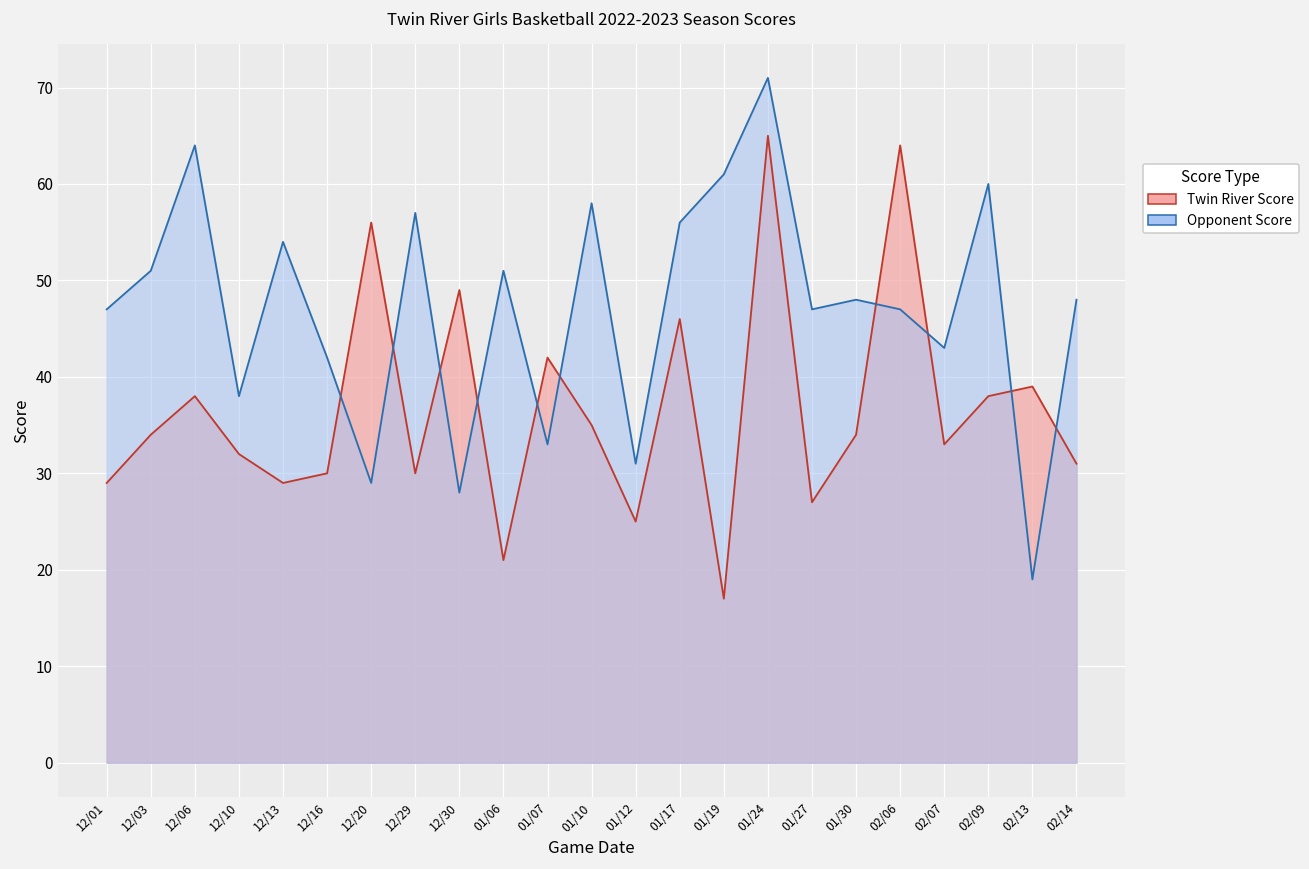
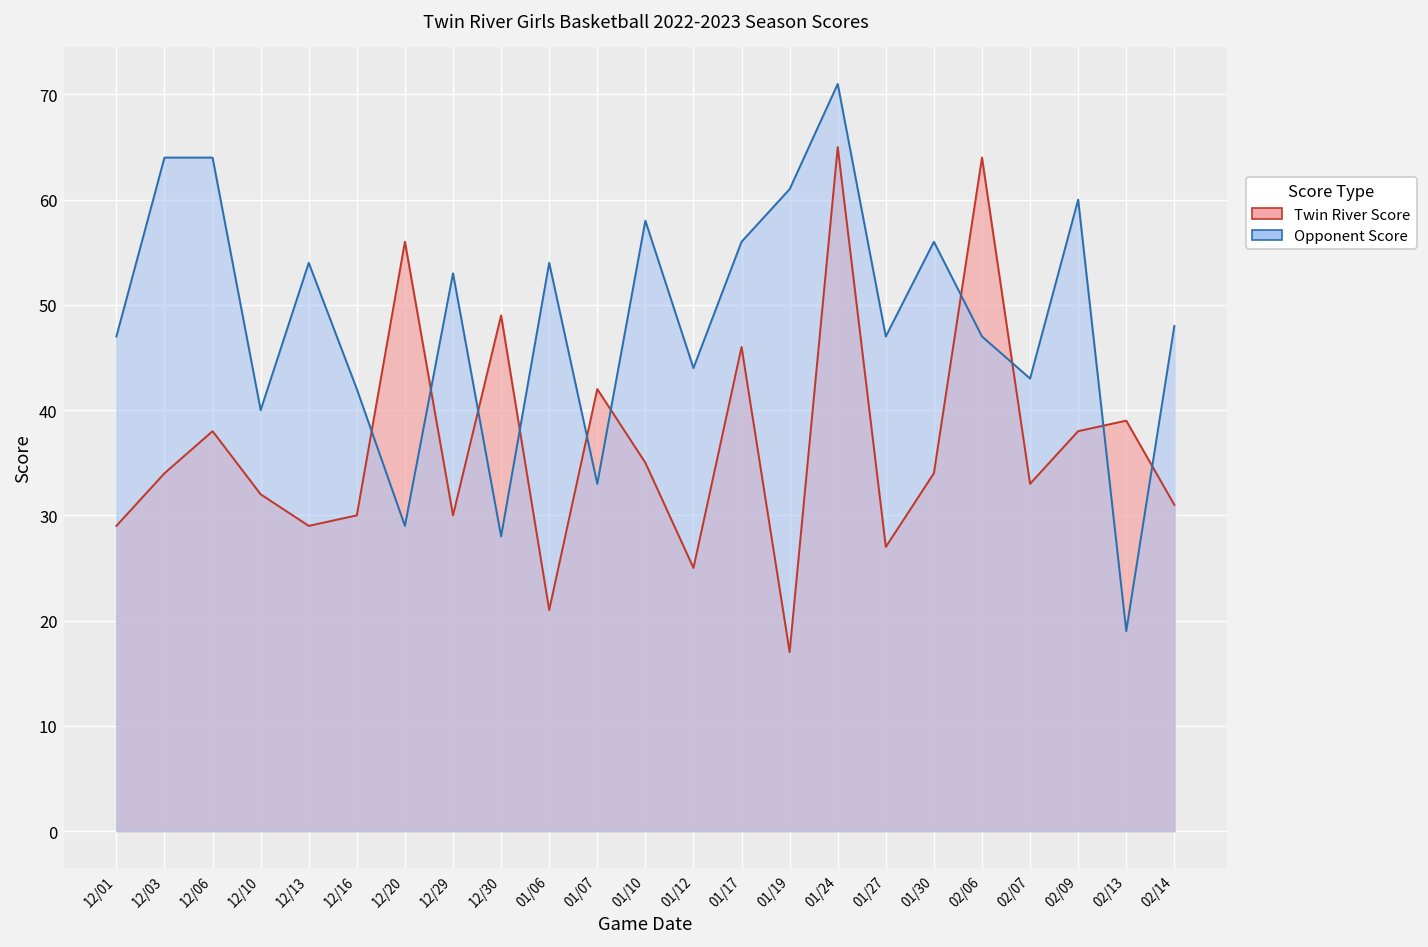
Opponent Score, 12/03: 51 -> 64
Opponent Score, 12/10: 38 -> 40
Opponent Score, 12/29: 57 -> 53
Opponent Score, 01/06: 51 -> 54
Opponent Score, 01/12: 31 -> 44
Opponent Score, 01/30: 48 -> 56
